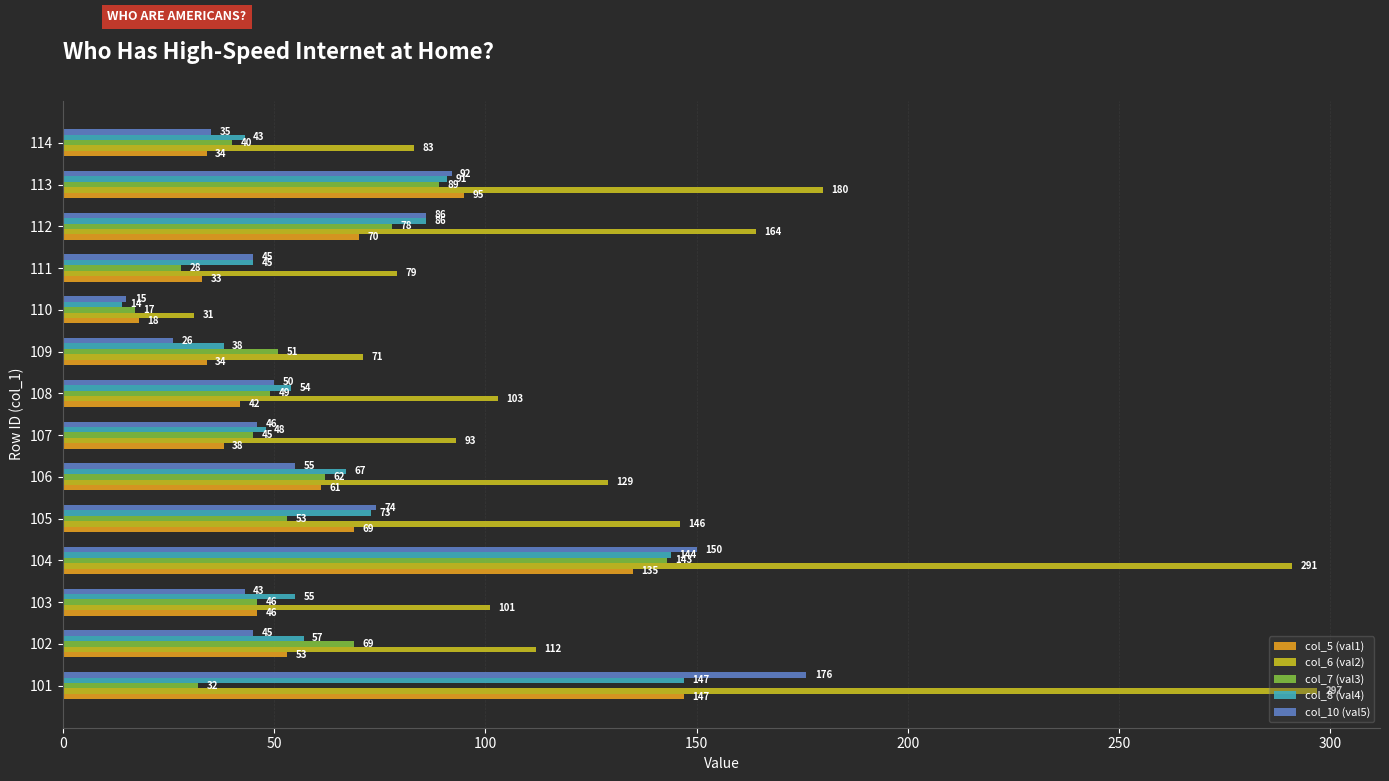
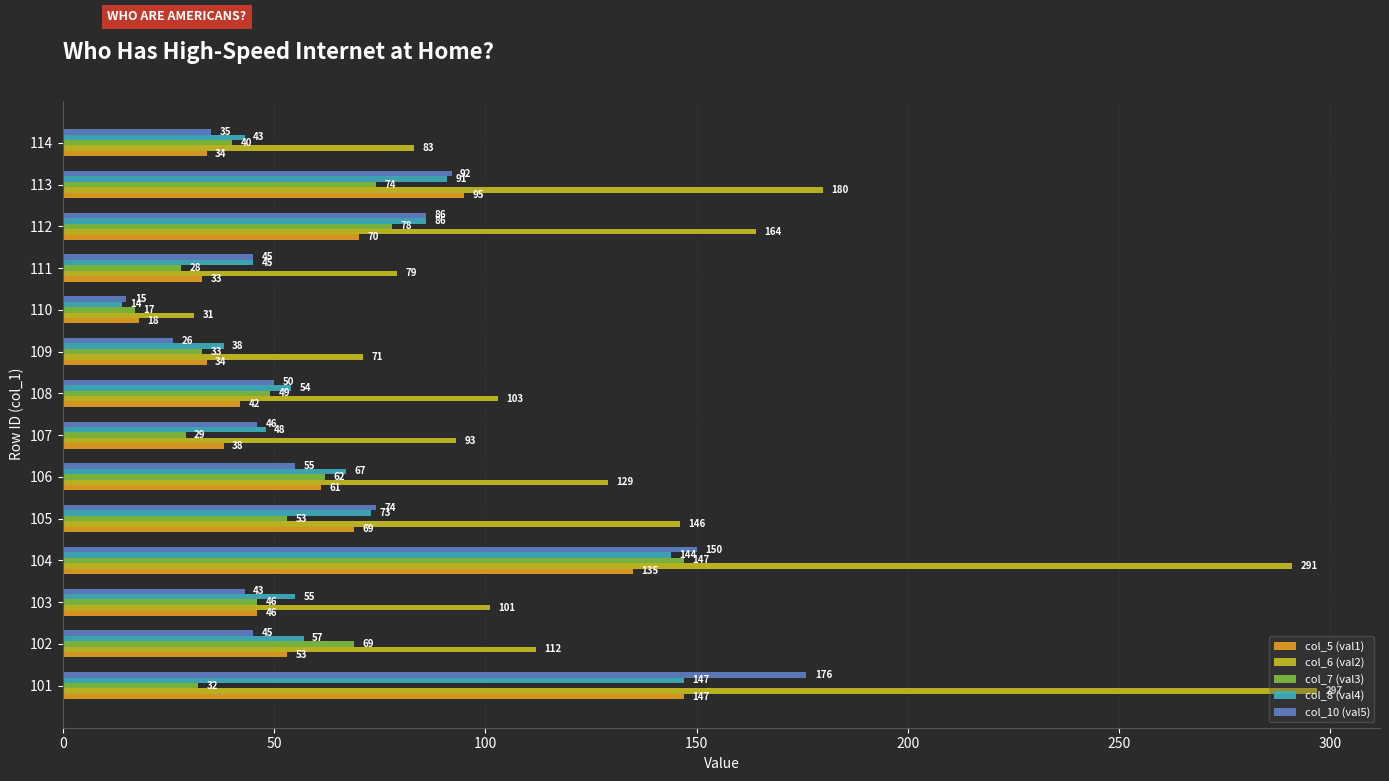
col_7 (val3), 113: 89 -> 74
col_7 (val3), 109: 51 -> 33
col_7 (val3), 107: 45 -> 29
col_7 (val3), 104: 143 -> 147
